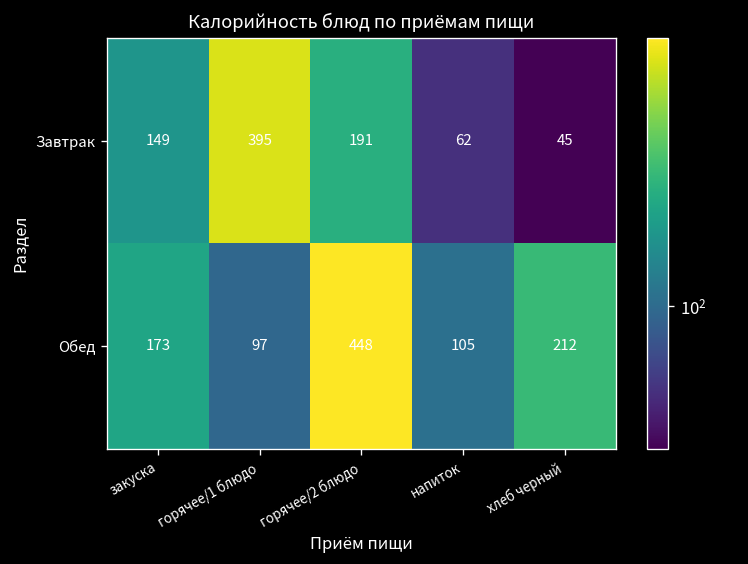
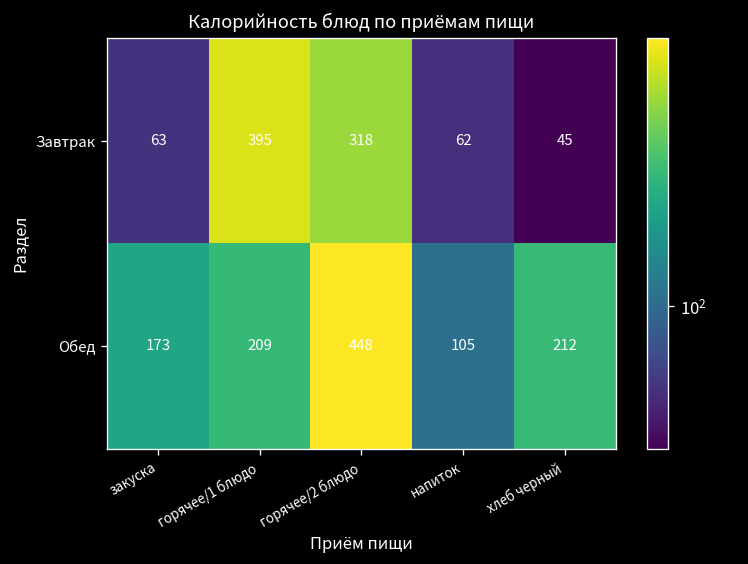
Завтрак, закуска: 149 -> 63
Завтрак, горячее/2 блюдо: 191 -> 318
Обед, горячее/1 блюдо: 97 -> 209
